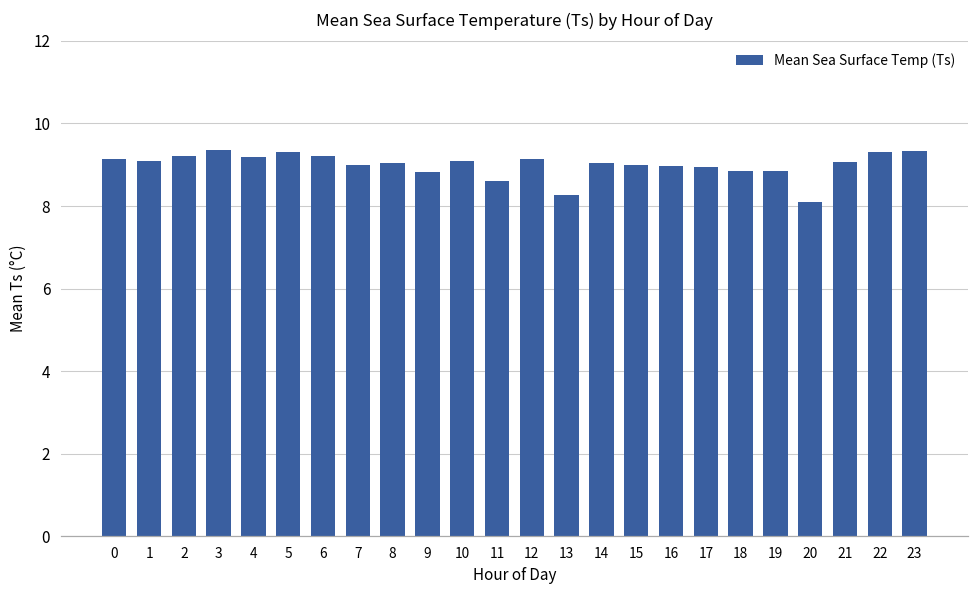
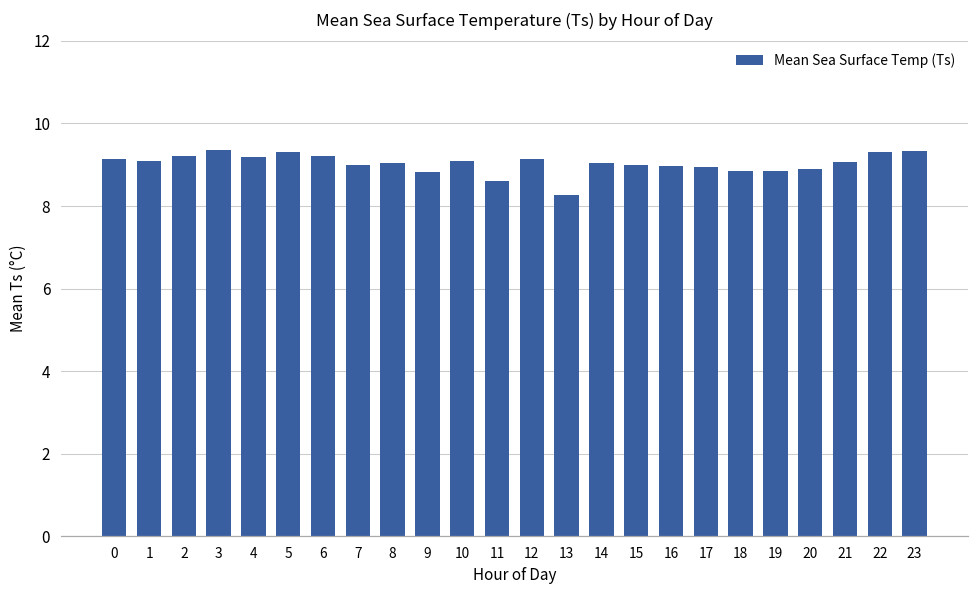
20: 8.1 -> 8.9
